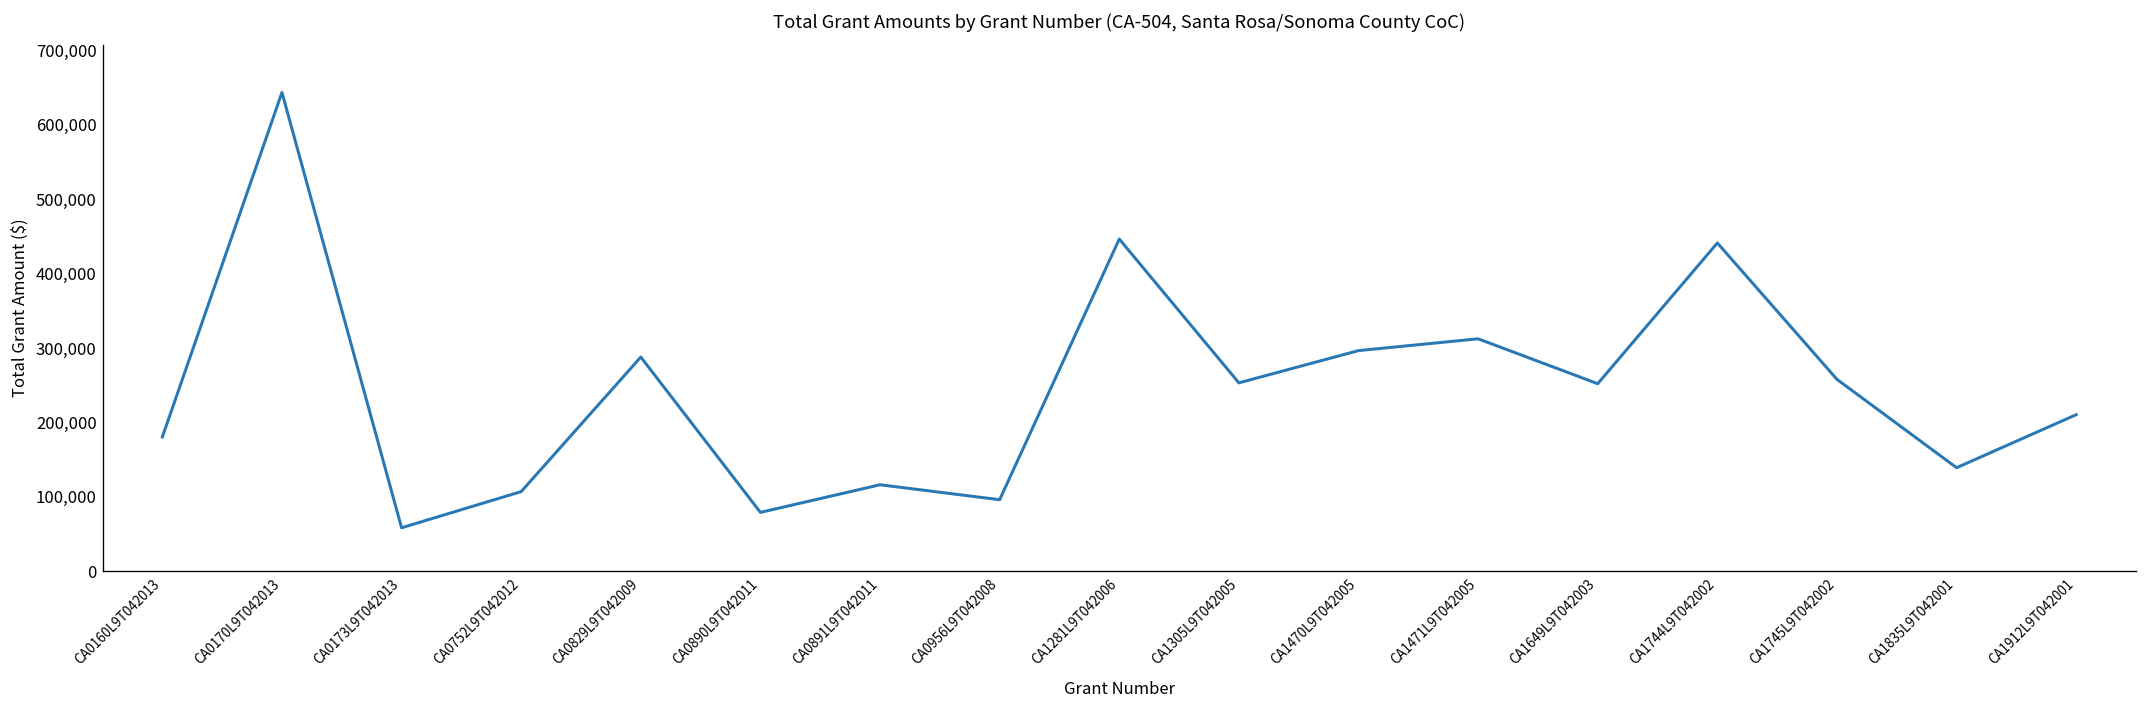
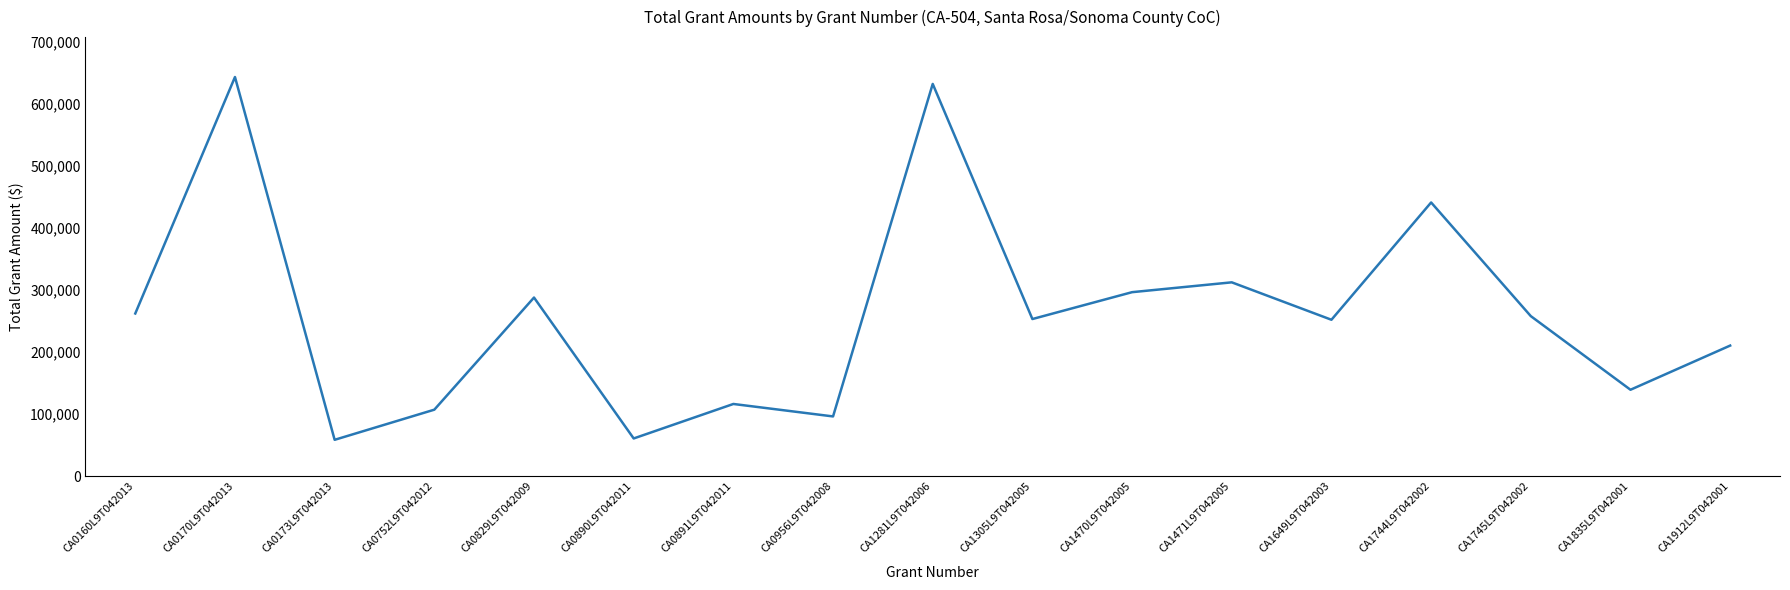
CA0160L9T042013: 180,000 -> 260,000
CA0890L9T042011: 80,000 -> 60,000
CA1281L9T042006: 450,000 -> 630,000
